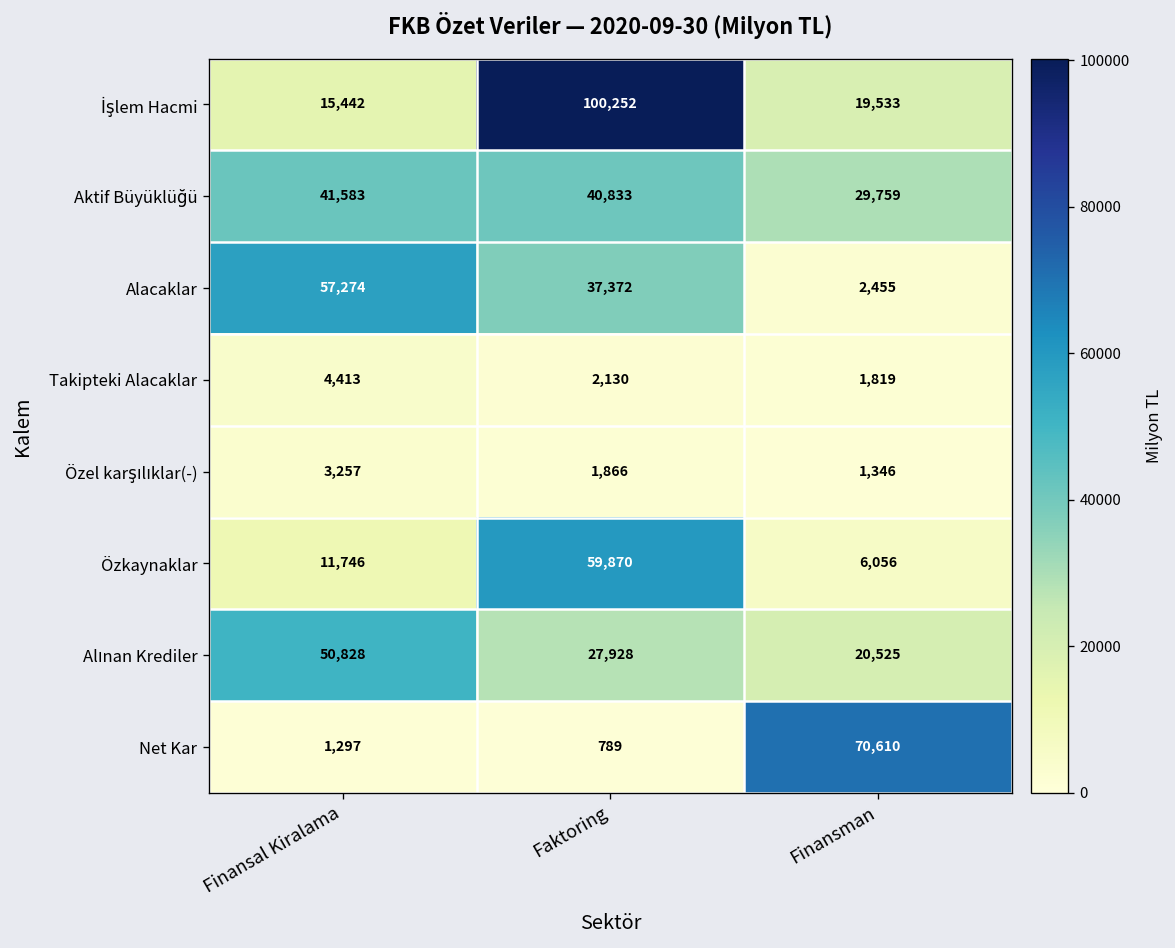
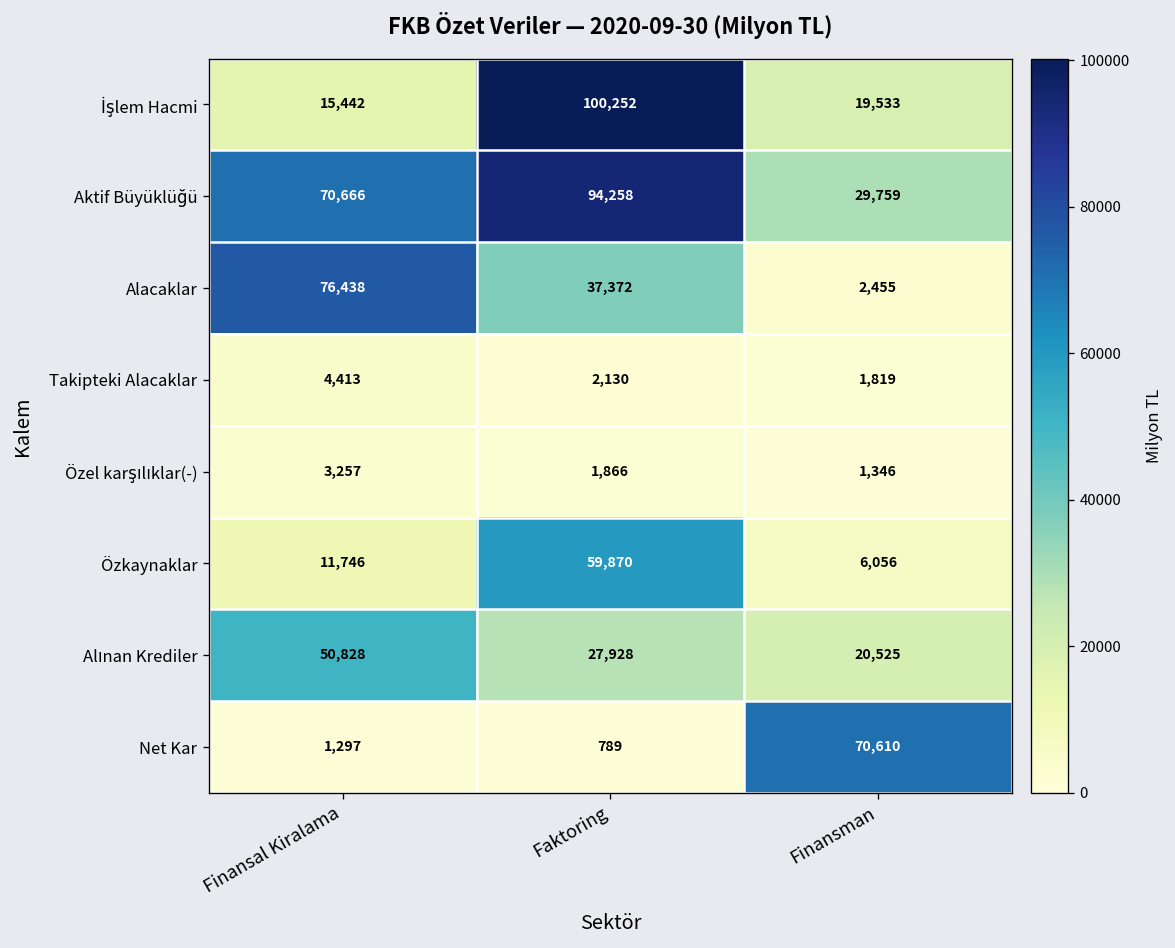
Aktif Büyüklüğü, Finansal Kiralama: 41,583 -> 70,666
Aktif Büyüklüğü, Faktoring: 40,833 -> 94,258
Alacaklar, Finansal Kiralama: 57,274 -> 76,438
